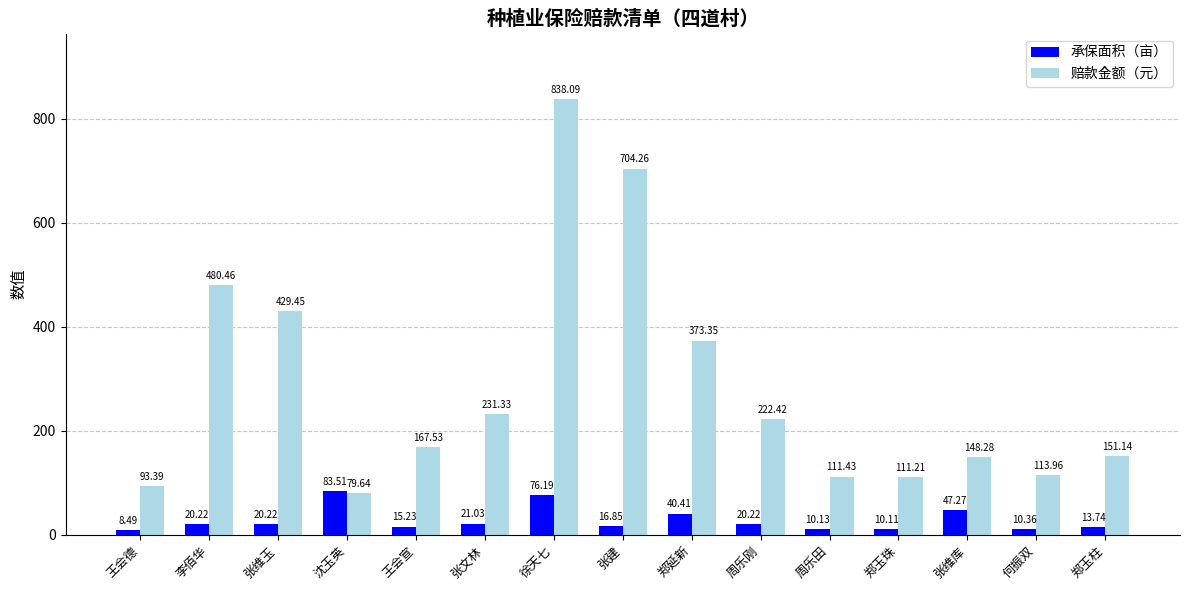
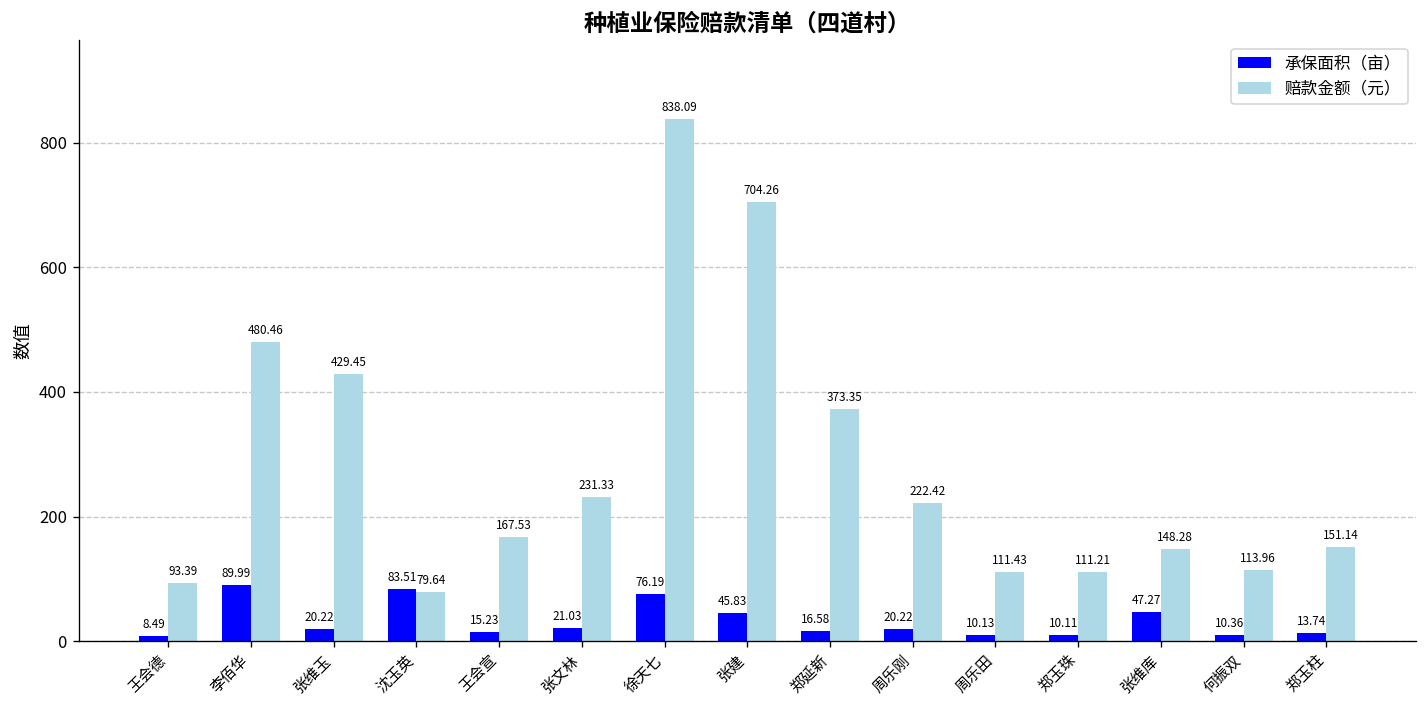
承保面积（亩）, 李佰华: 20.22 -> 89.99
承保面积（亩）, 张建: 16.85 -> 45.83
承保面积（亩）, 郑延新: 40.41 -> 16.58
